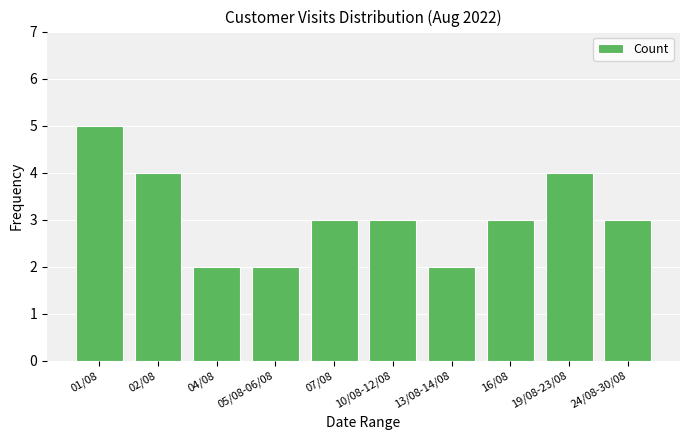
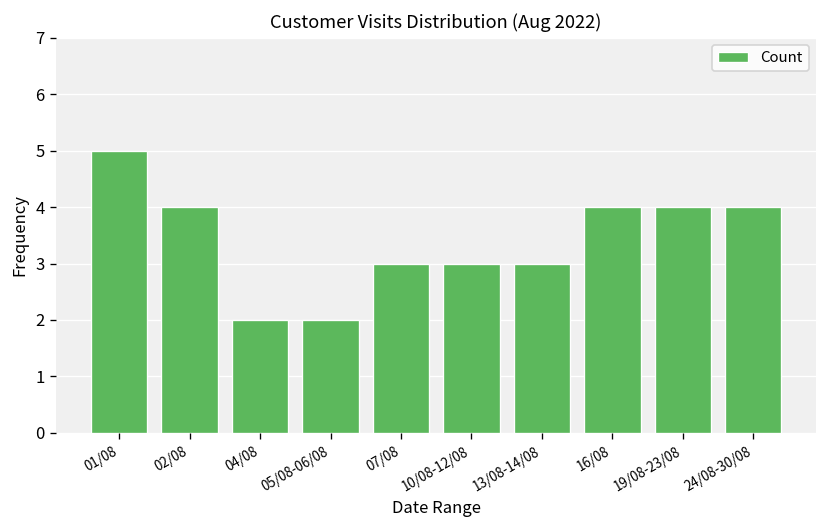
13/08-14/08: 2 -> 3
16/08: 3 -> 4
24/08-30/08: 3 -> 4
